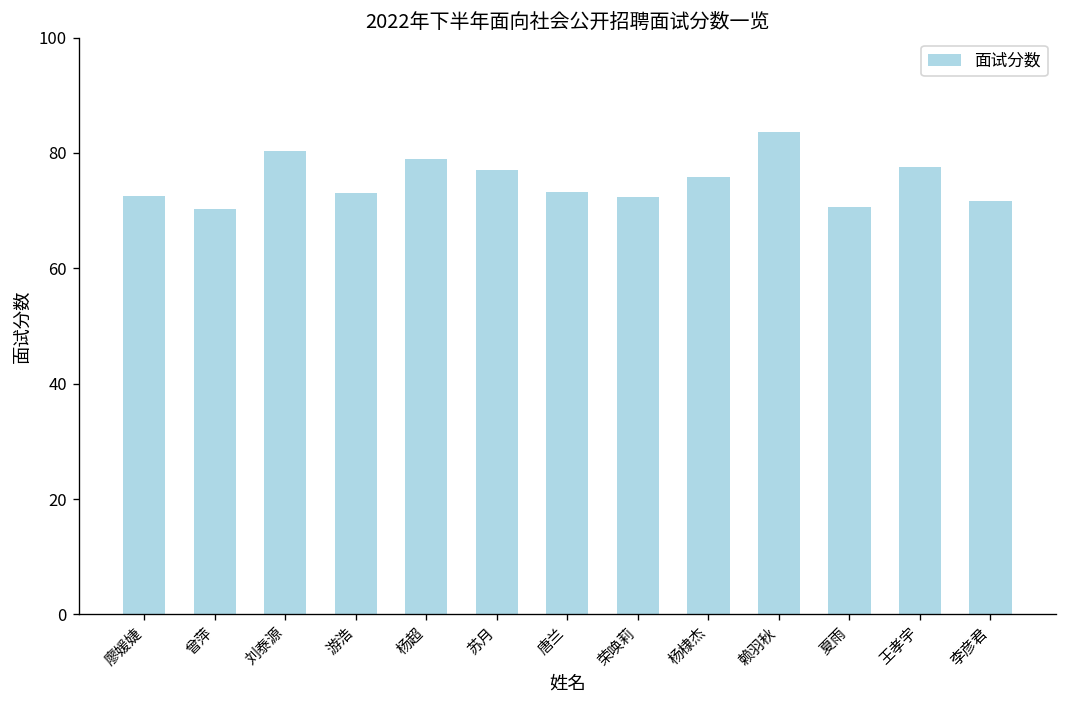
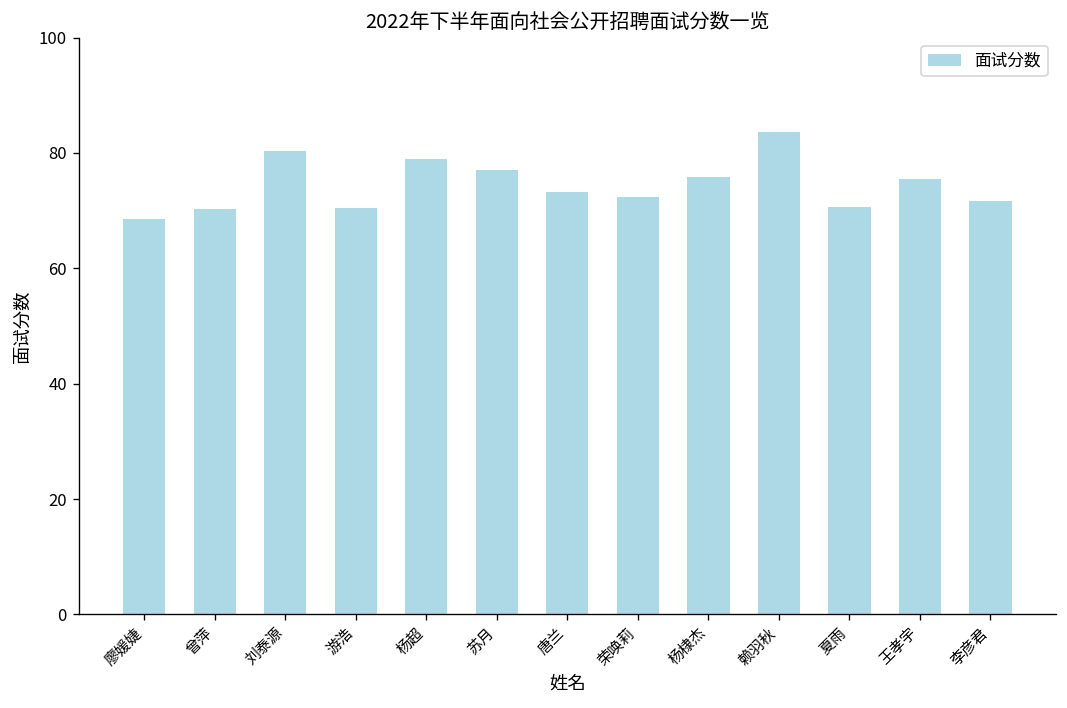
廖媛婕: 73 -> 69
游浩: 73 -> 70
王孝宇: 78 -> 75
